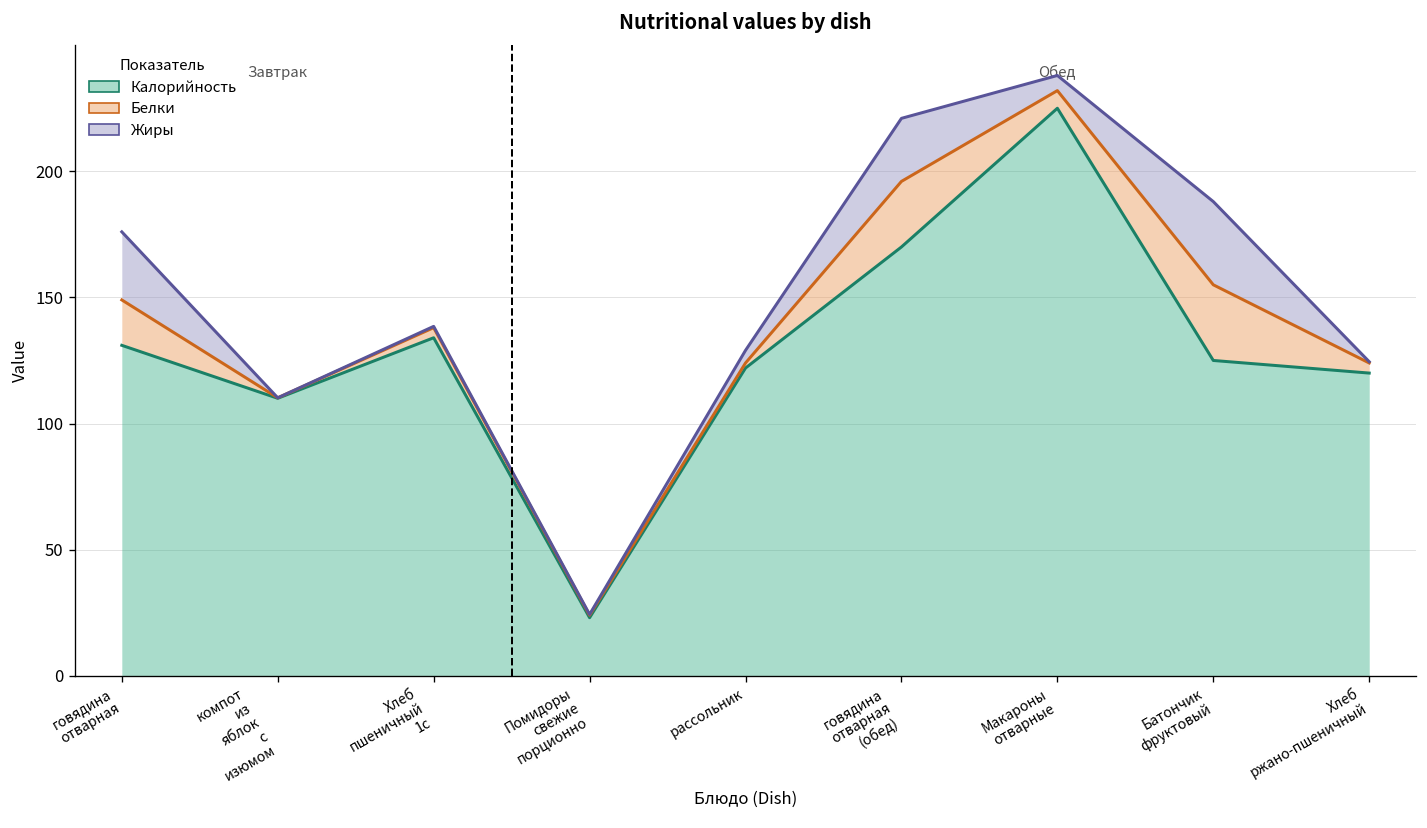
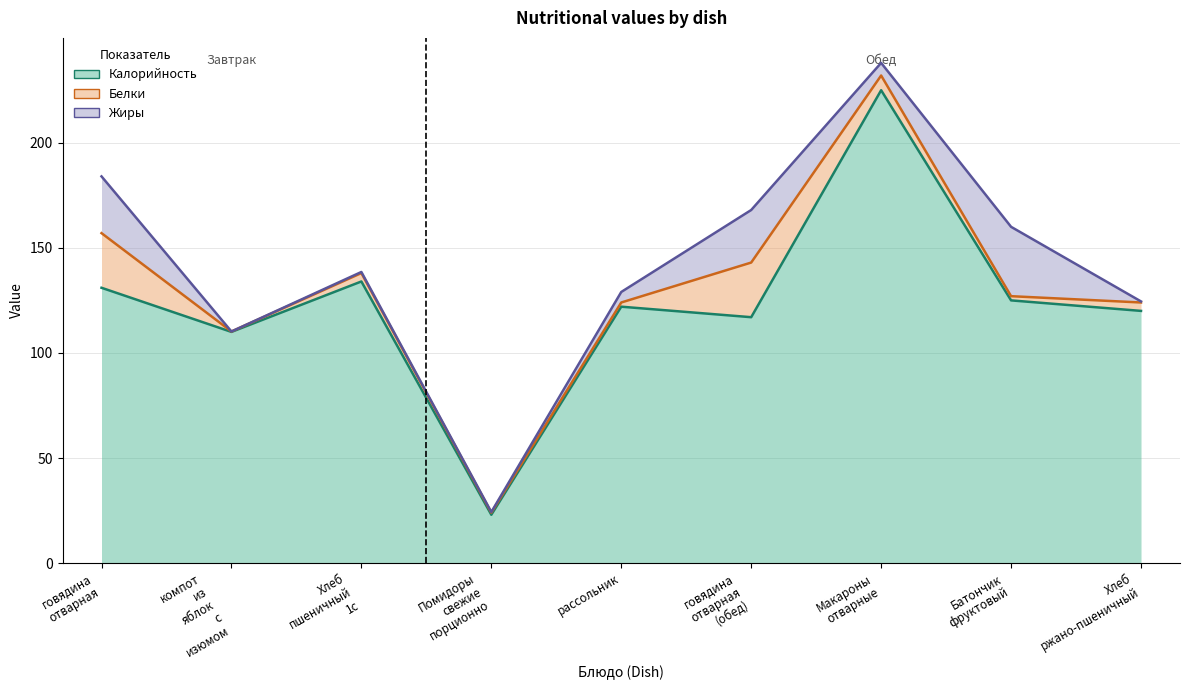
Белки, говядина отварная: 18 -> 26
Калорийность, говядина отварная (обед): 170 -> 117
Белки, Батончик фруктовый: 30 -> 2
